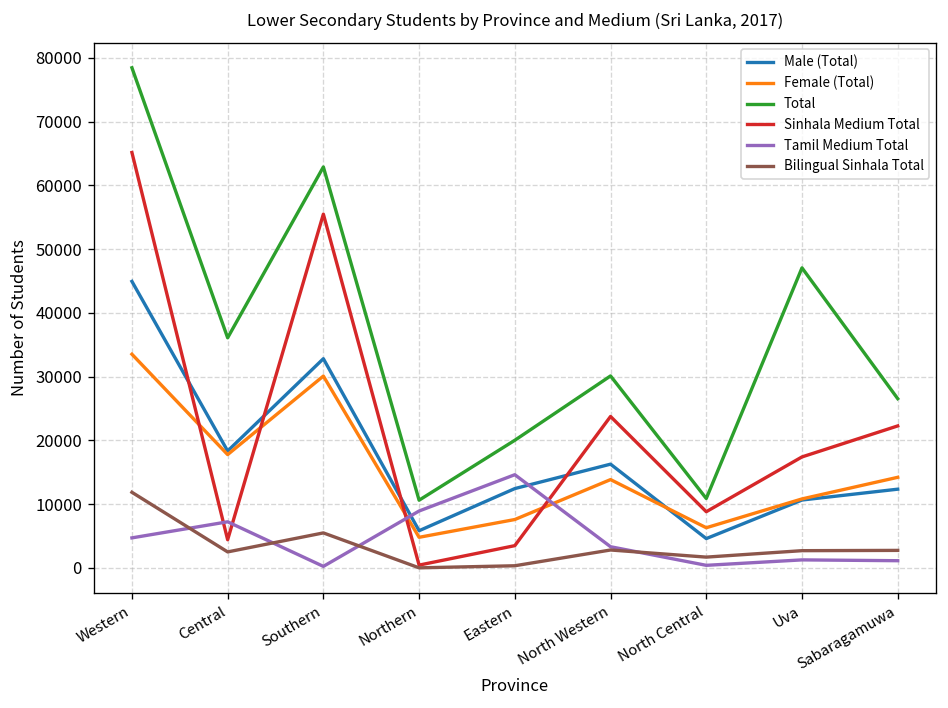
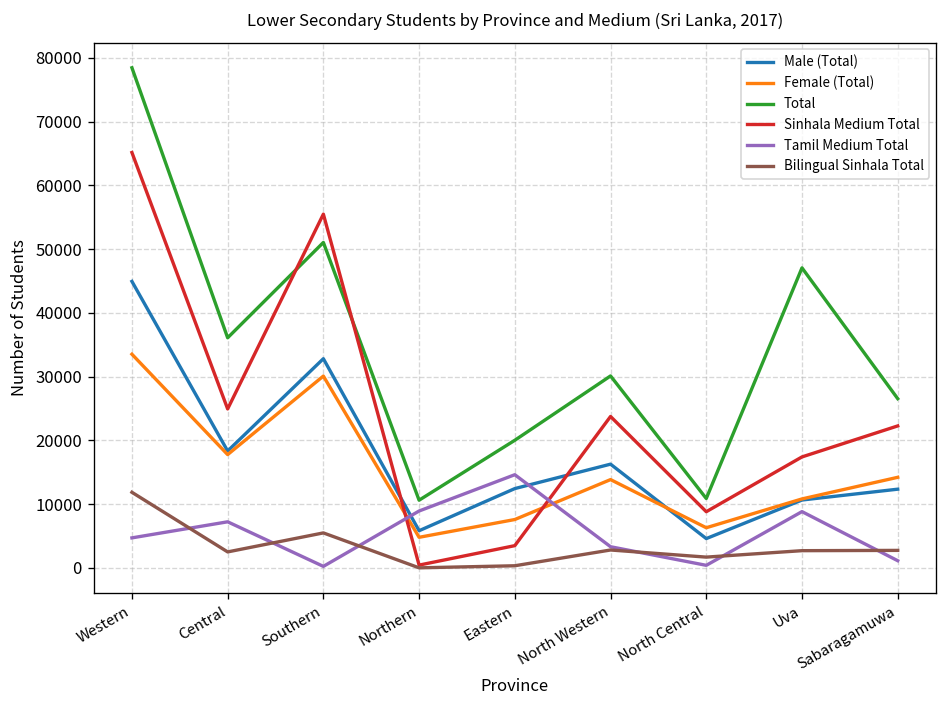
Sinhala Medium Total, Central: 4000 -> 25000
Total, Southern: 63000 -> 51000
Tamil Medium Total, Uva: 1000 -> 9000
